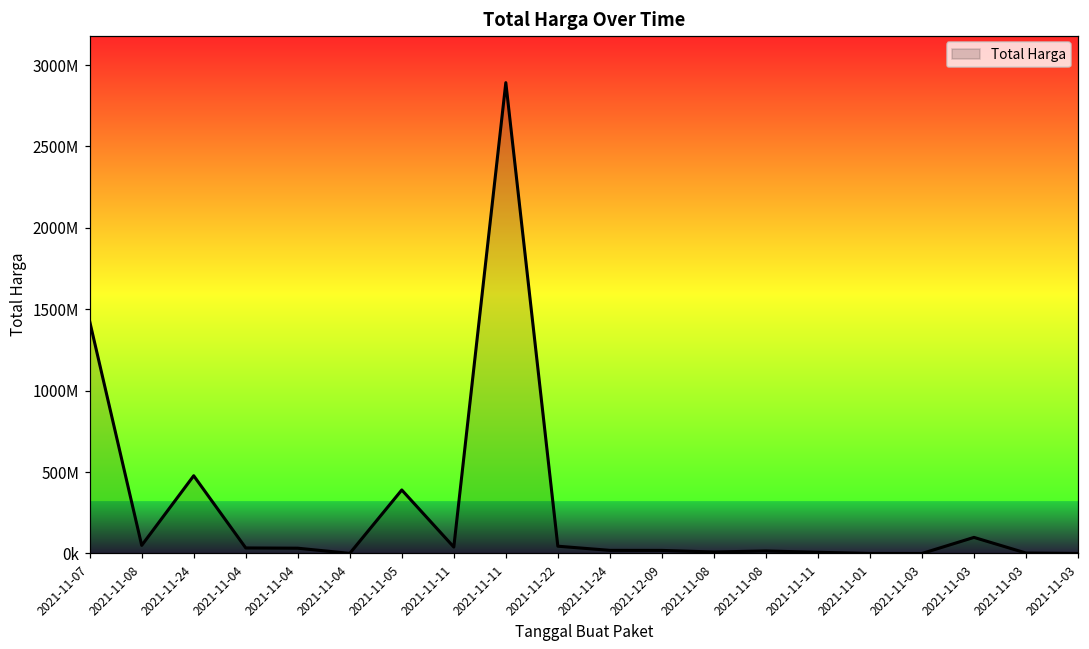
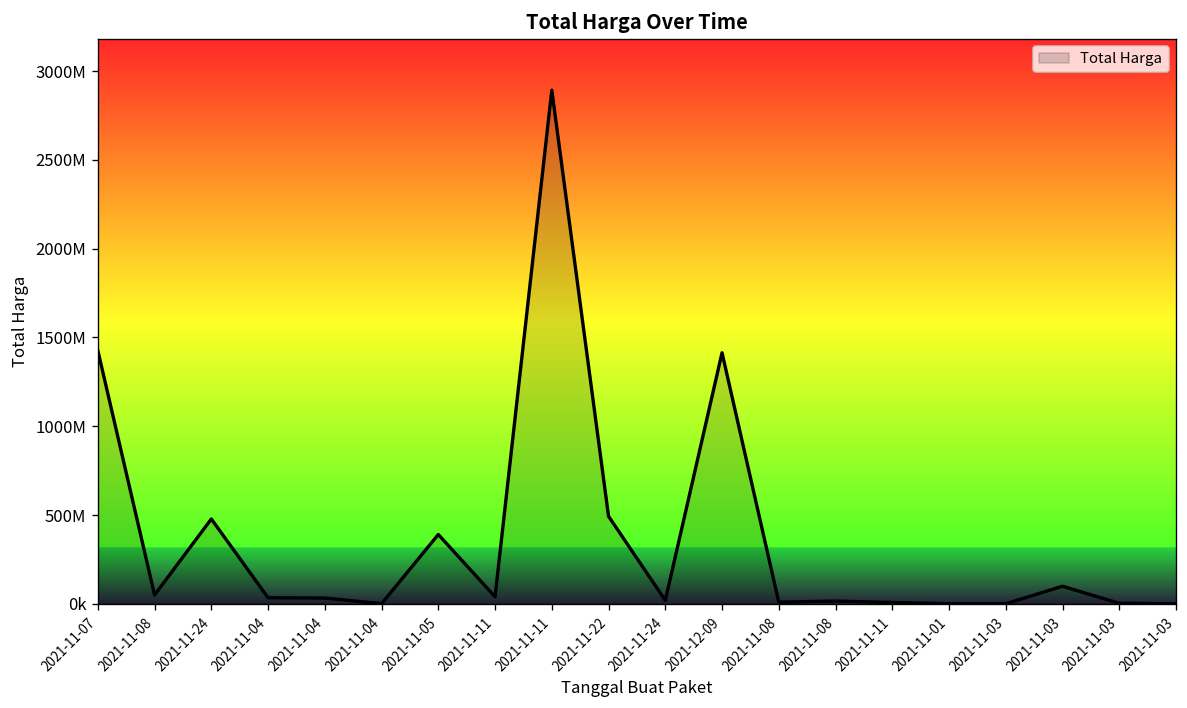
2021-11-22: 40000000 -> 490000000
2021-12-09: 20000000 -> 1410000000
